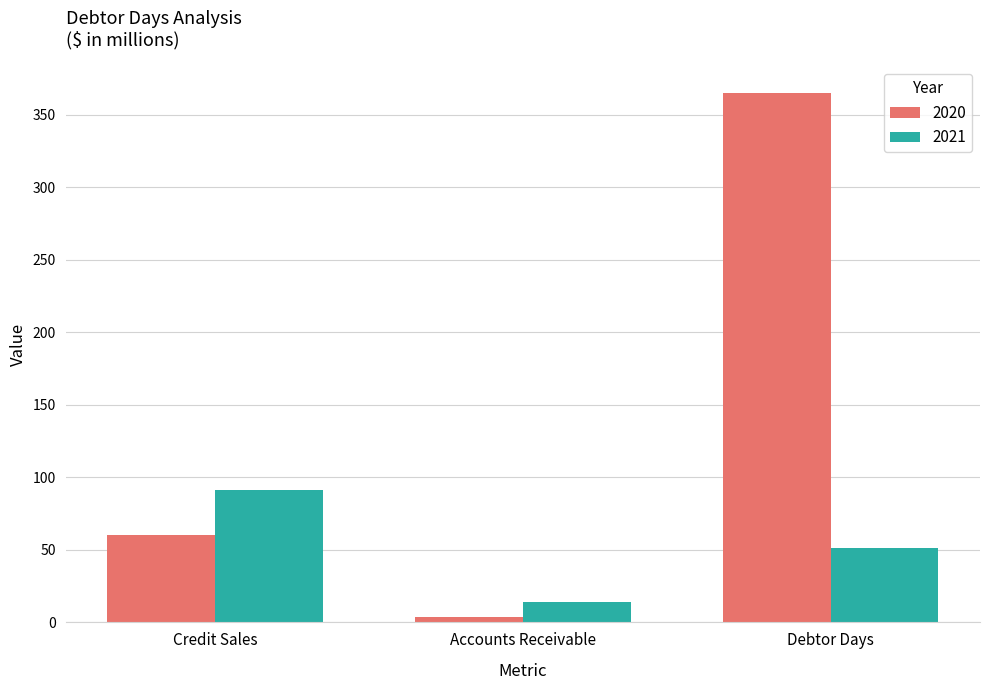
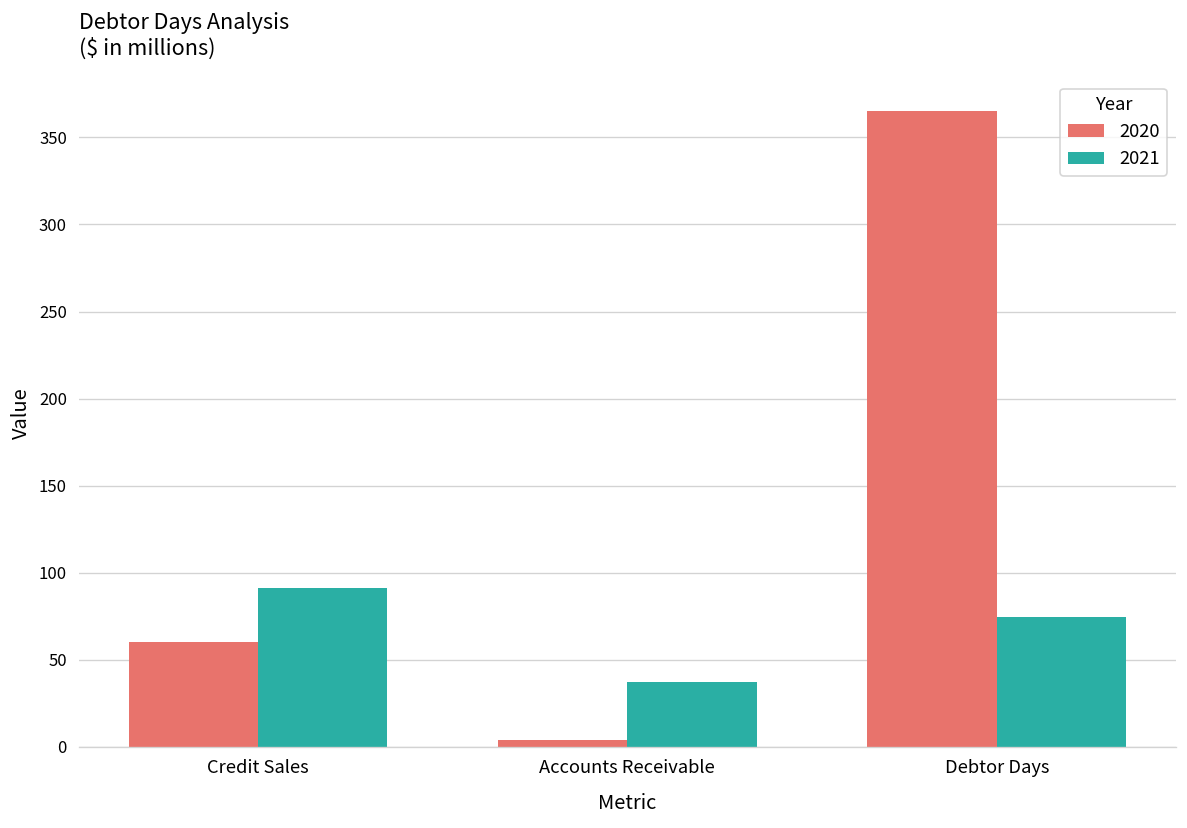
2021, Accounts Receivable: 14 -> 37
2021, Debtor Days: 52 -> 74
